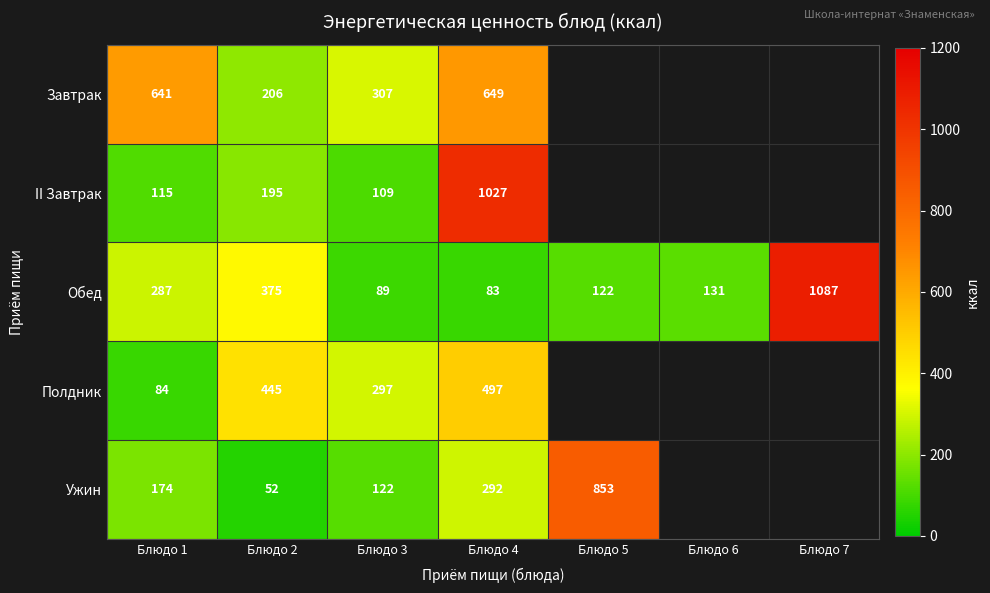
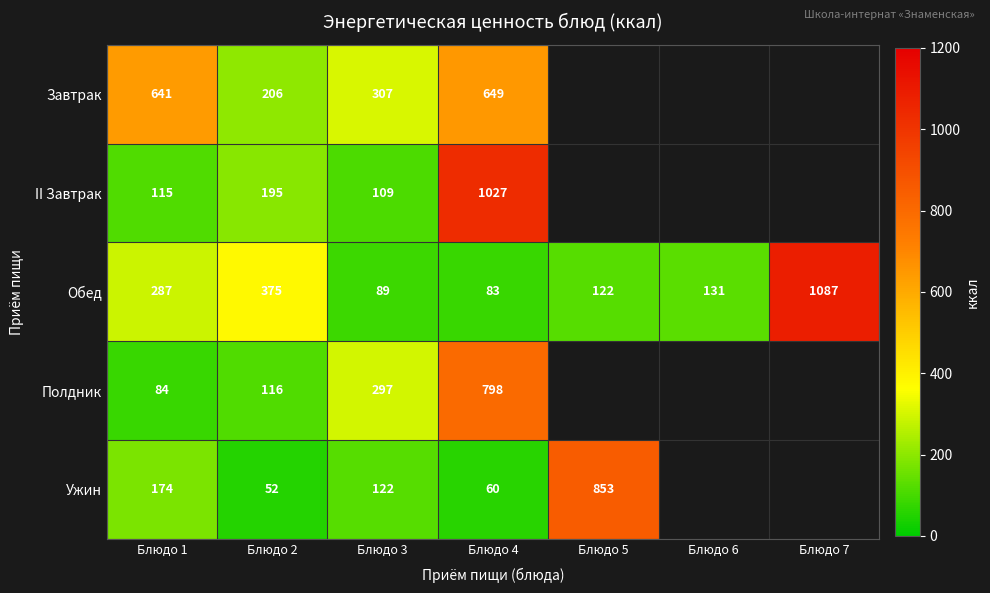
Полдник, Блюдо 2: 445 -> 116
Полдник, Блюдо 4: 497 -> 798
Ужин, Блюдо 4: 292 -> 60
